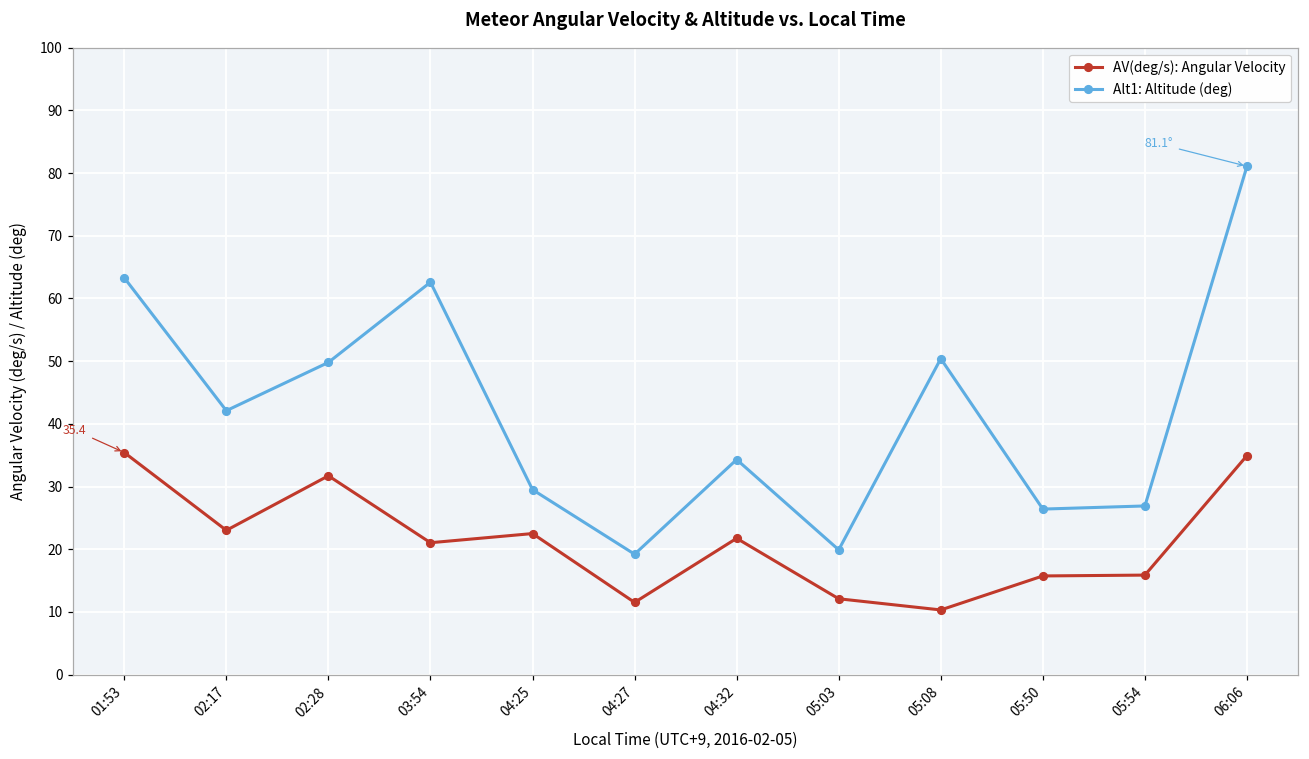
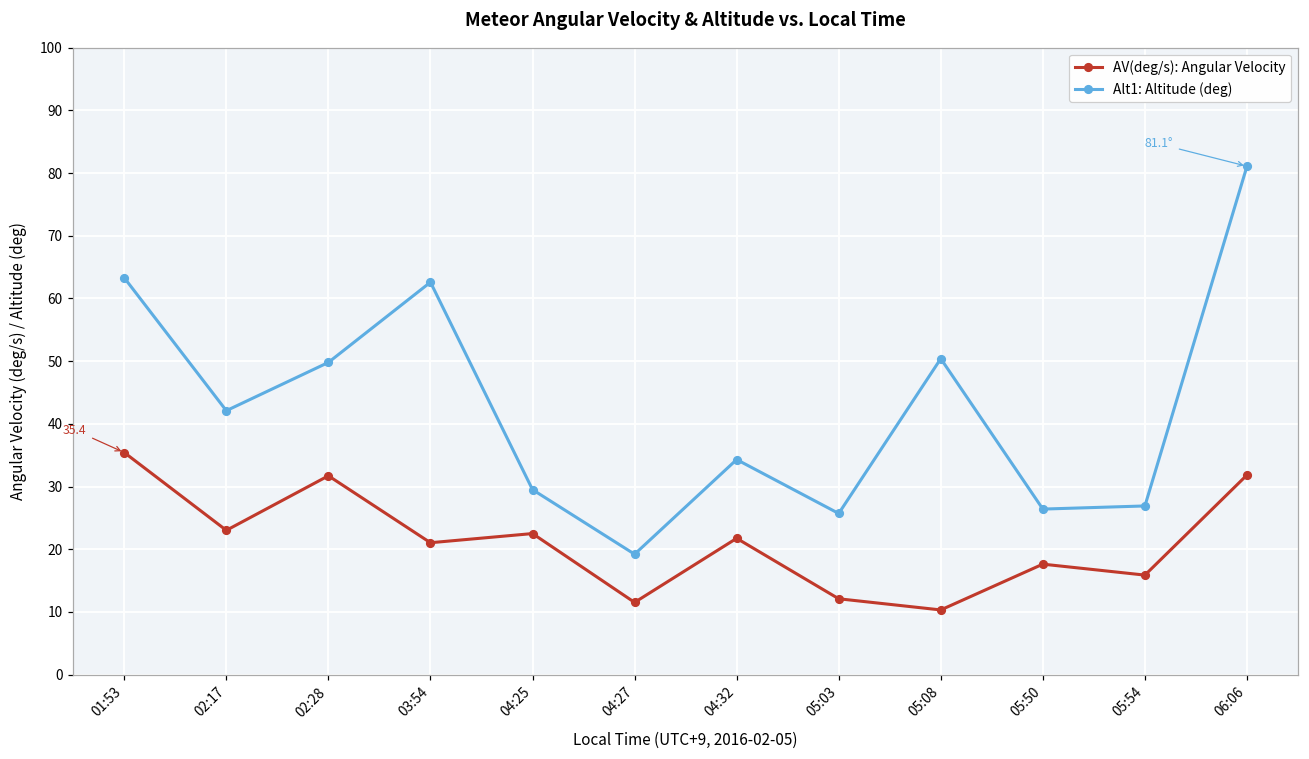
Alt1: Altitude (deg), 05:03: 20 -> 26
AV(deg/s): Angular Velocity, 05:50: 16 -> 18
AV(deg/s): Angular Velocity, 06:06: 35 -> 32
